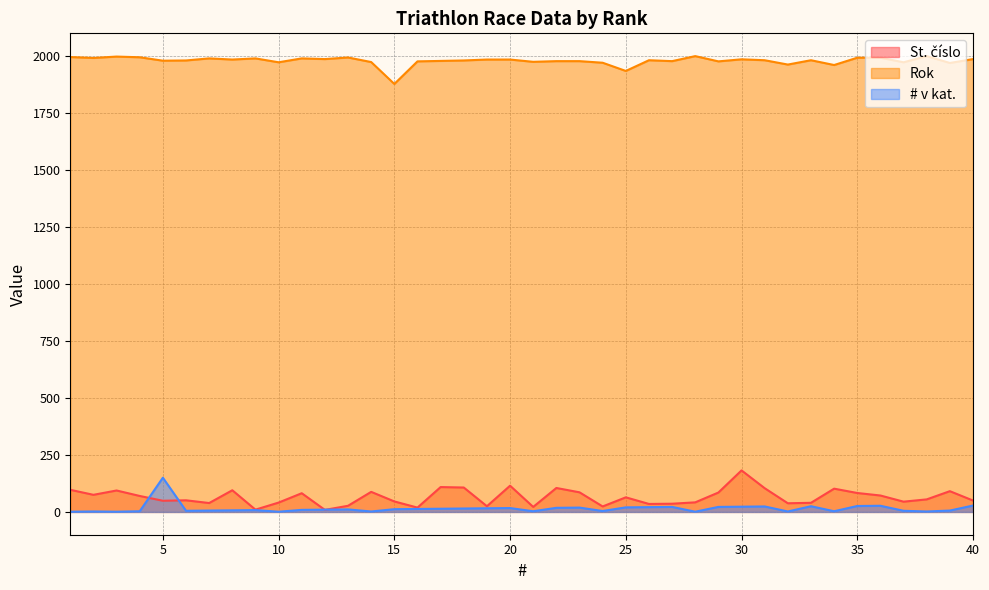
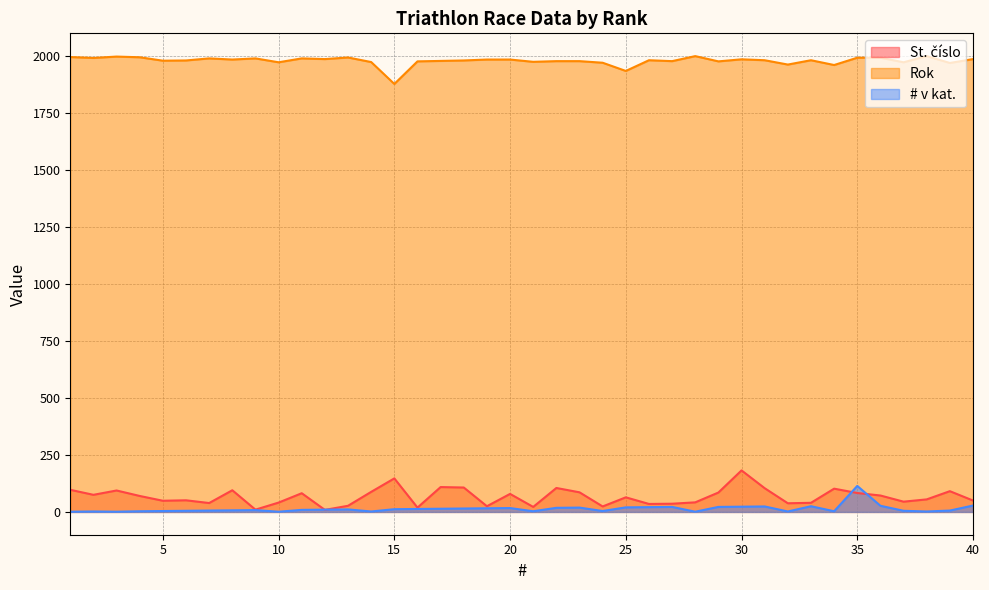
# v kat., 5: 150 -> 0
St. číslo, 15: 50 -> 150
St. číslo, 20: 120 -> 80
# v kat., 35: 30 -> 110
